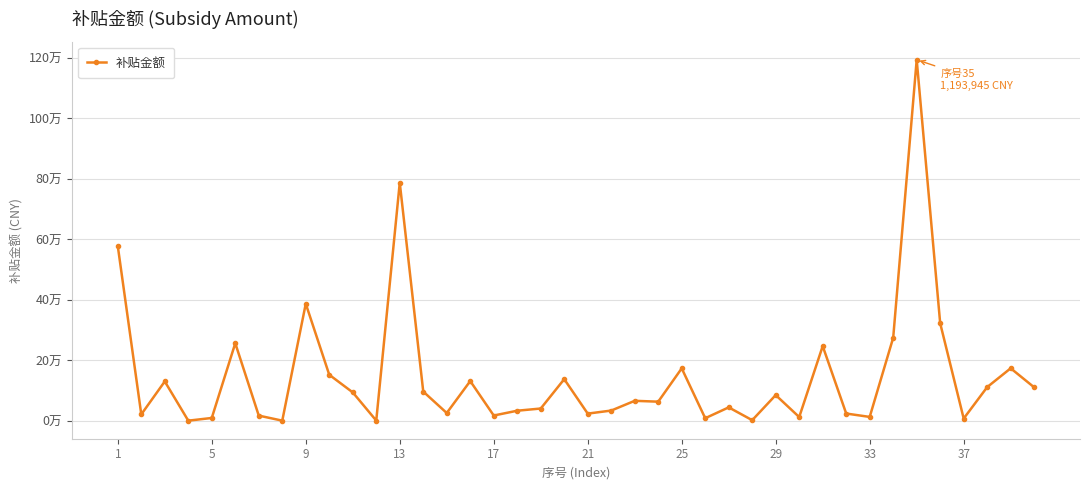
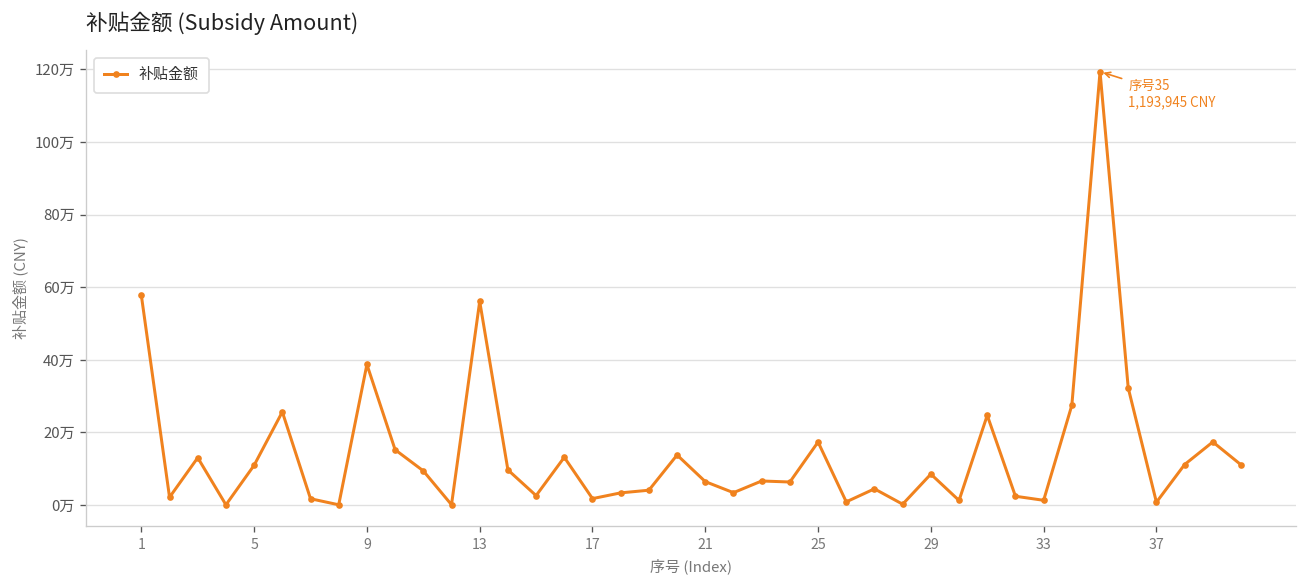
5: 1万 -> 11万
13: 79万 -> 56万
21: 2万 -> 6万
